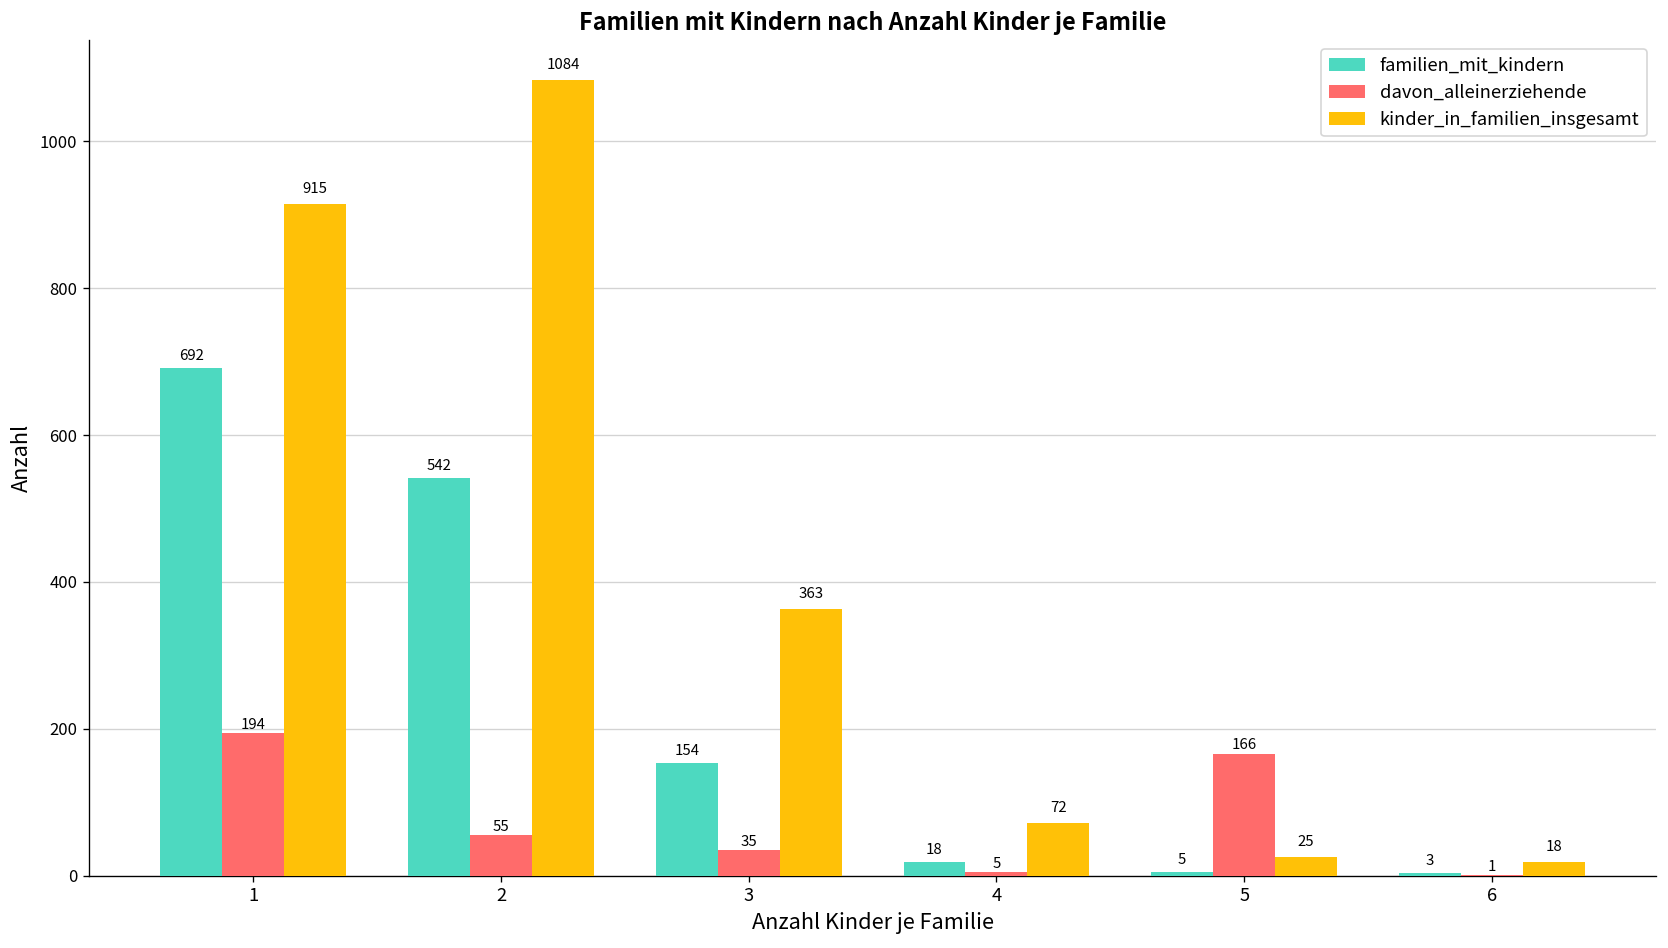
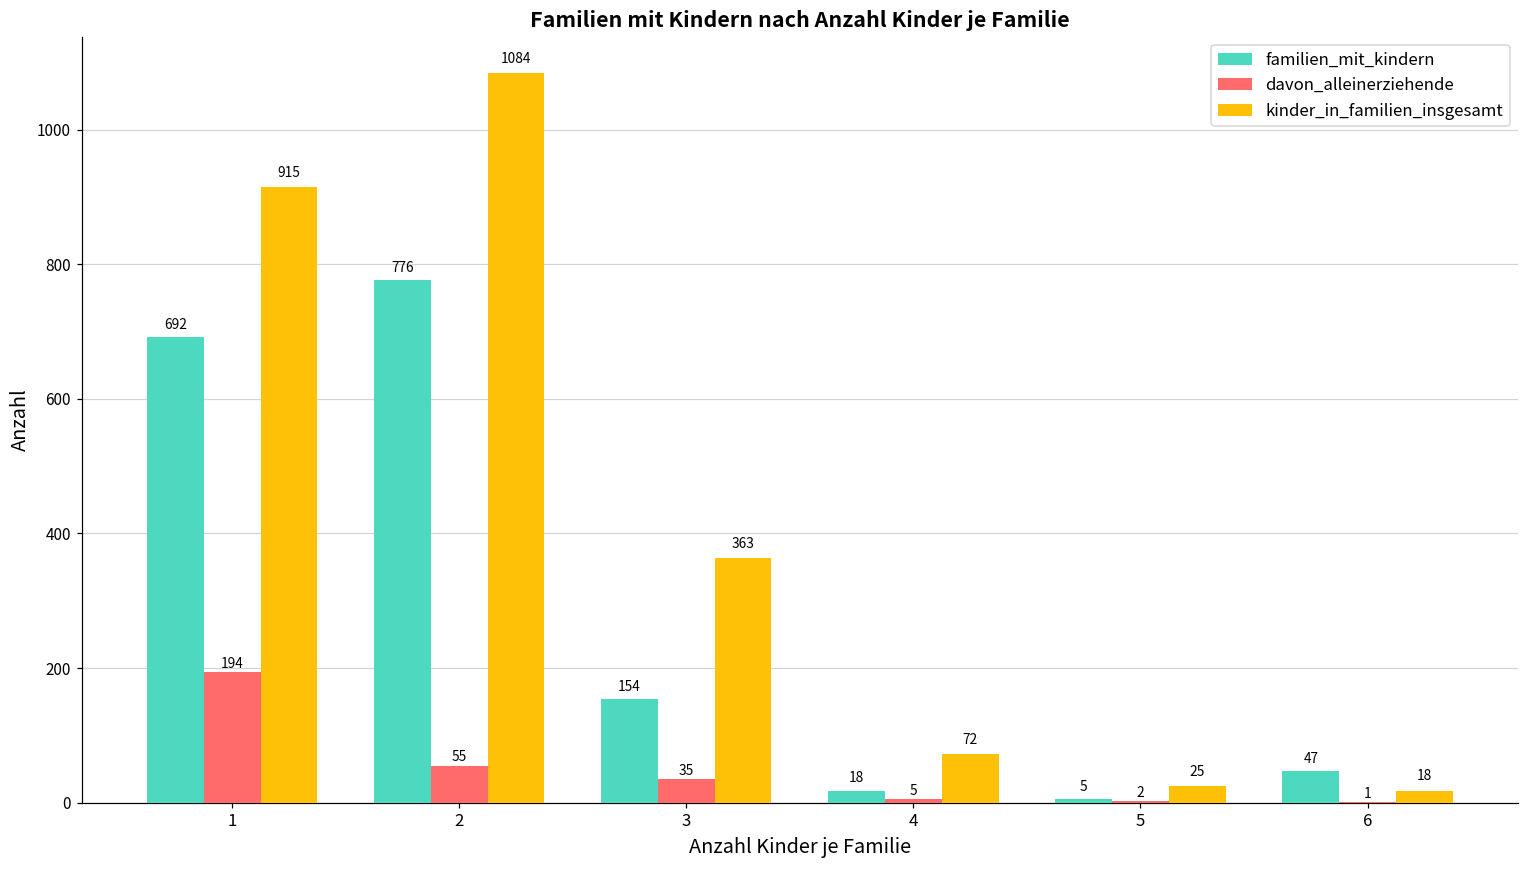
familien_mit_kindern, 2: 542 -> 776
davon_alleinerziehende, 5: 166 -> 2
familien_mit_kindern, 6: 3 -> 47
